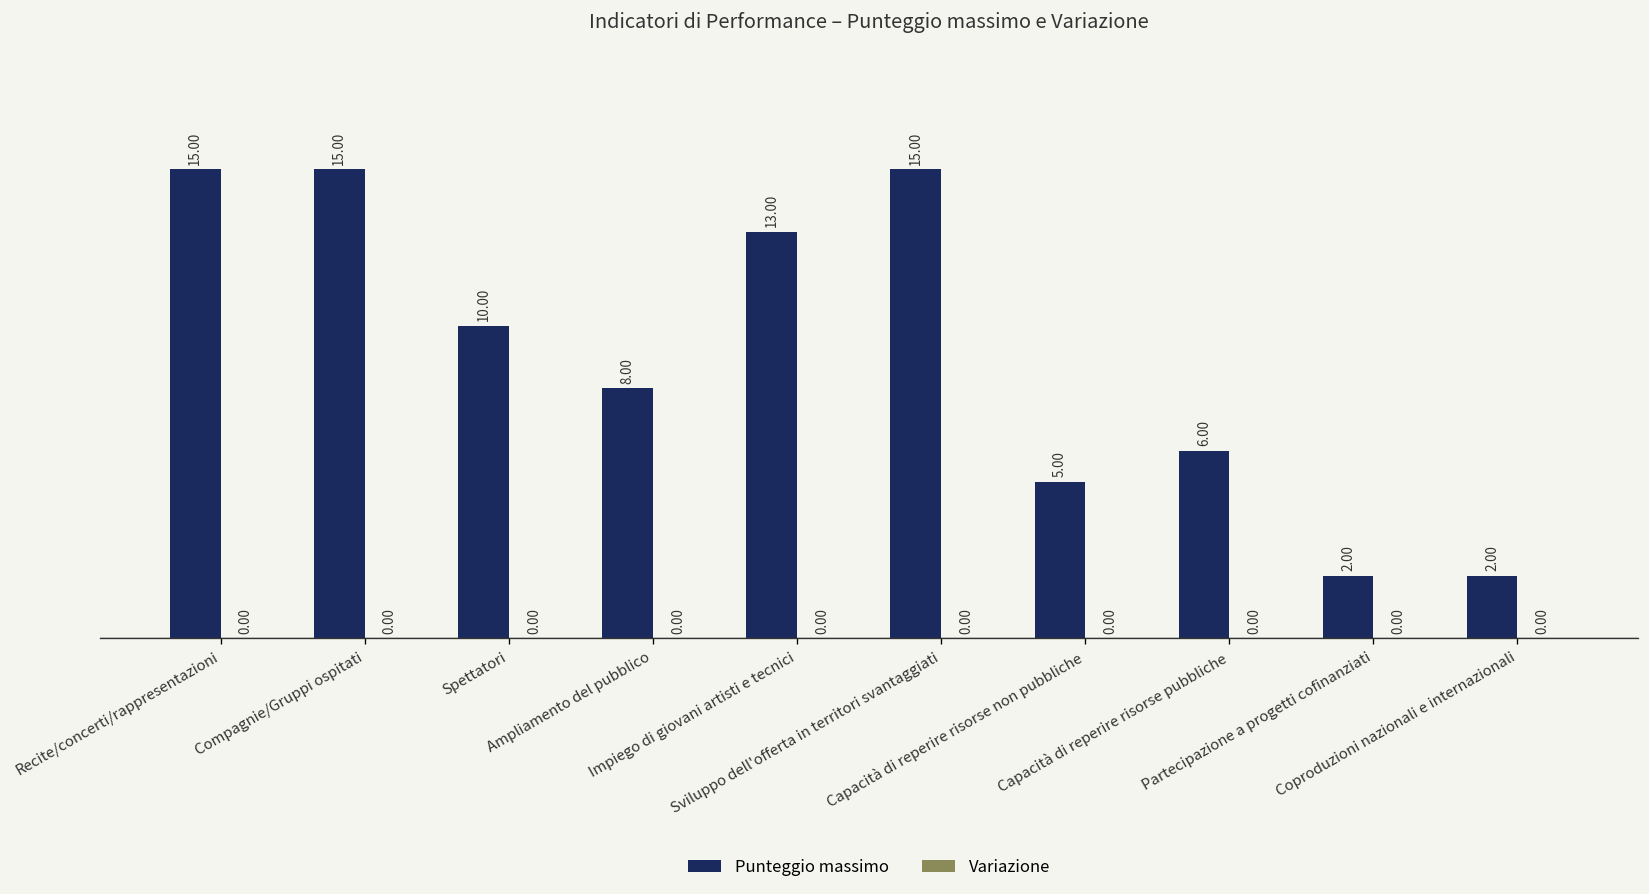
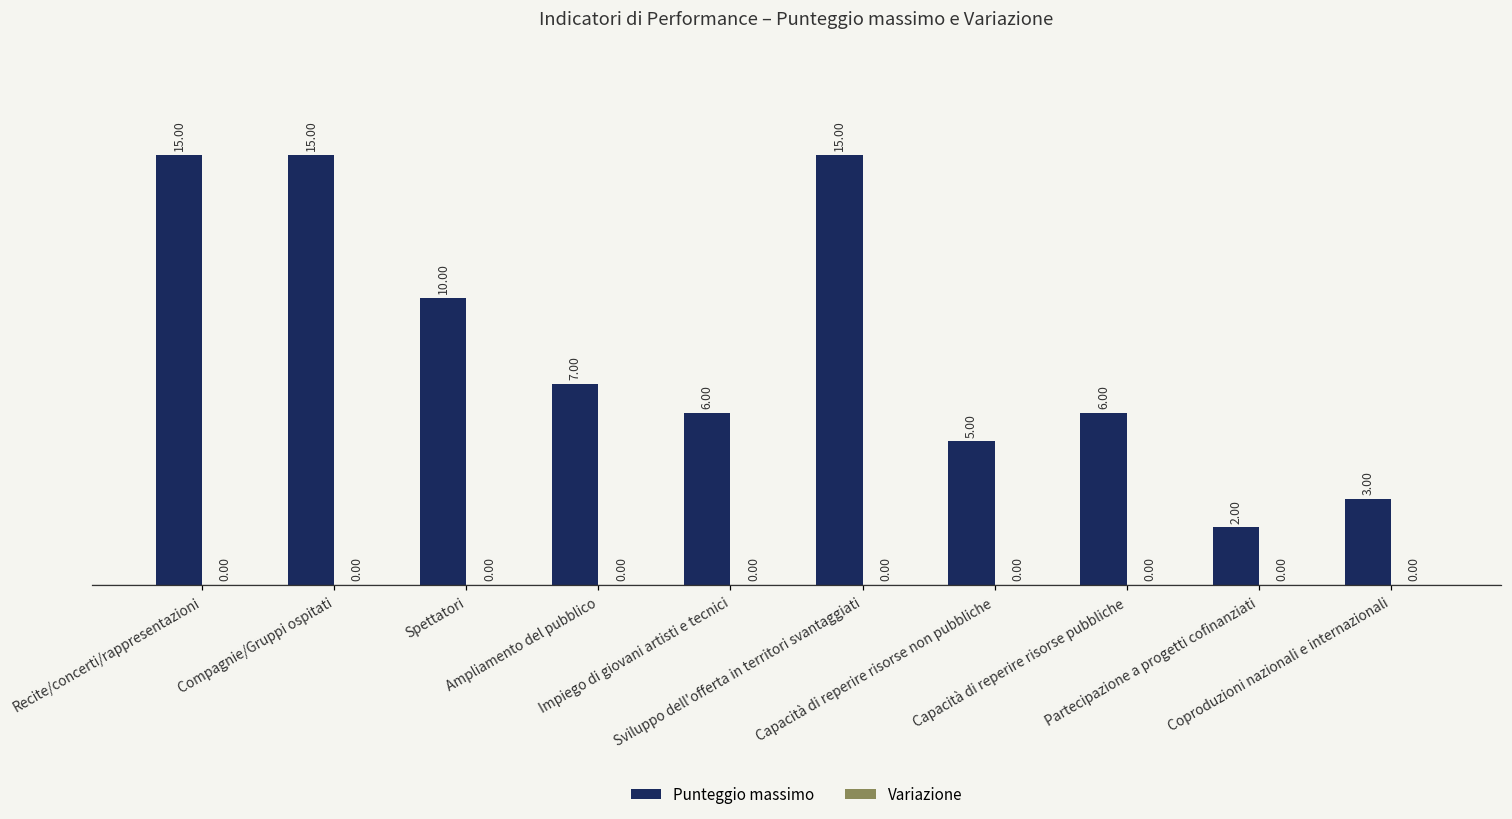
Punteggio massimo, Ampliamento del pubblico: 8.00 -> 7.00
Punteggio massimo, Impiego di giovani artisti e tecnici: 13.00 -> 6.00
Punteggio massimo, Coproduzioni nazionali e internazionali: 2.00 -> 3.00
